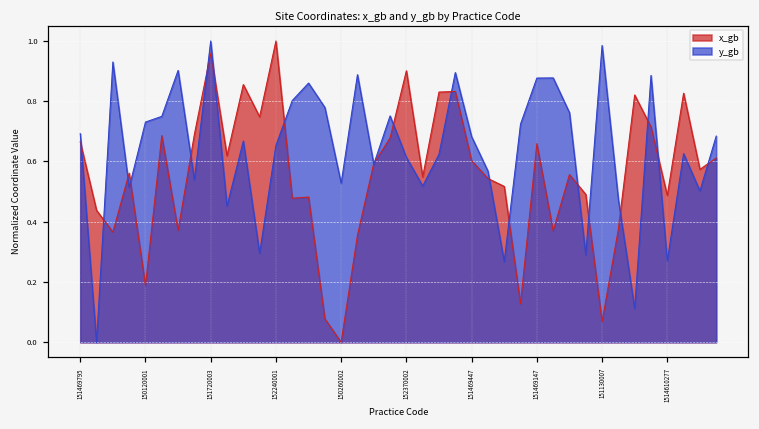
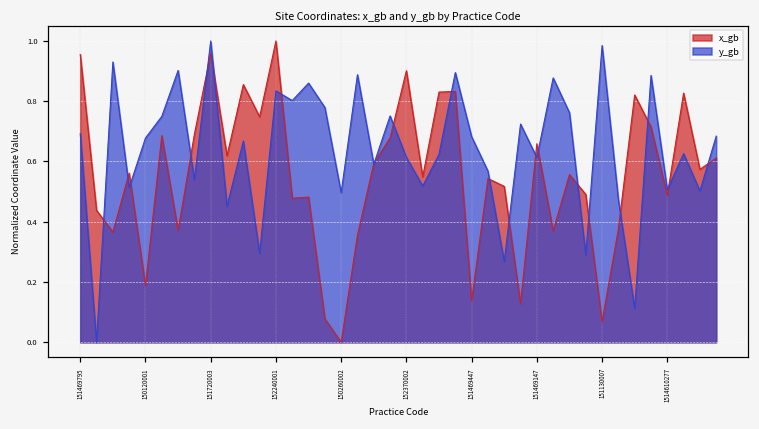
x_gb, 151469795: 0.67 -> 0.96
y_gb, 150120001: 0.73 -> 0.68
y_gb, 152240001: 0.65 -> 0.83
y_gb, 150260002: 0.53 -> 0.50
x_gb, 151469447: 0.60 -> 0.14
y_gb, 151469147: 0.88 -> 0.61
y_gb, 1514610277: 0.27 -> 0.51
